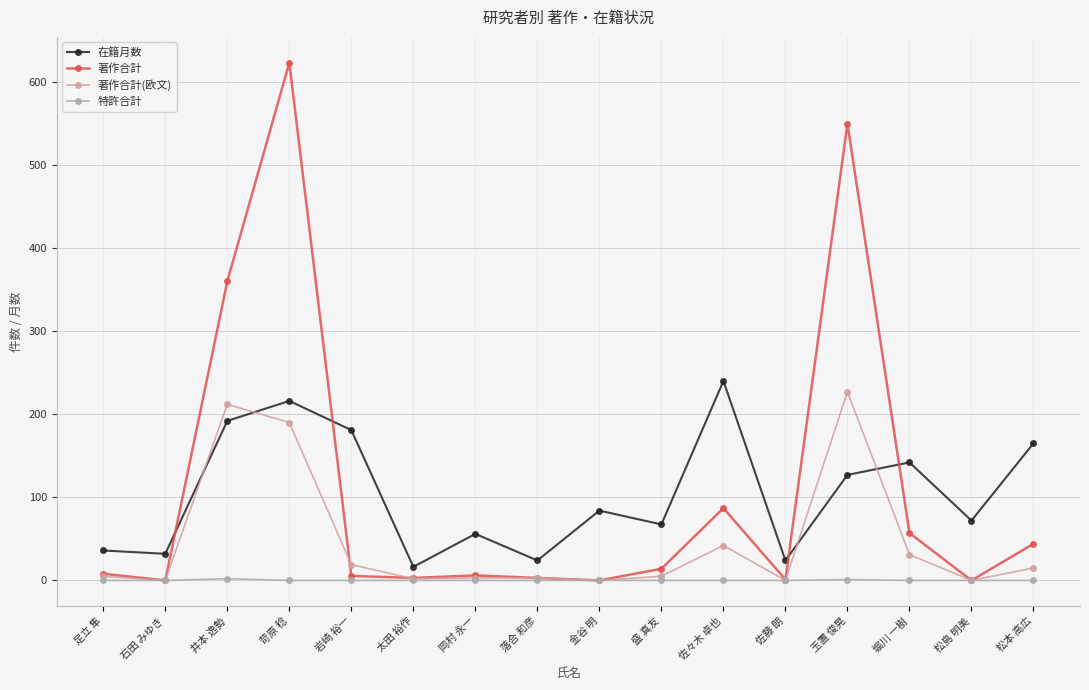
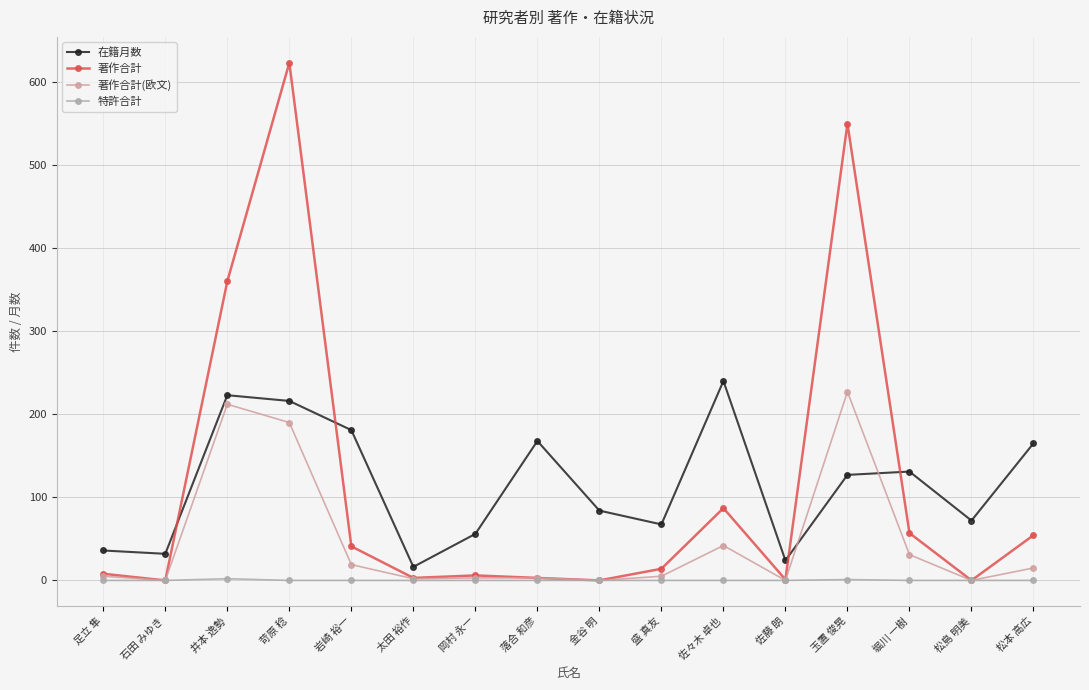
在籍月数, 井本 逸勢: 190 -> 220
著作合計, 岩崎 裕一: 10 -> 40
在籍月数, 落合 和彦: 20 -> 170
在籍月数, 堀川 一樹: 140 -> 130
著作合計, 松本 高広: 40 -> 50
